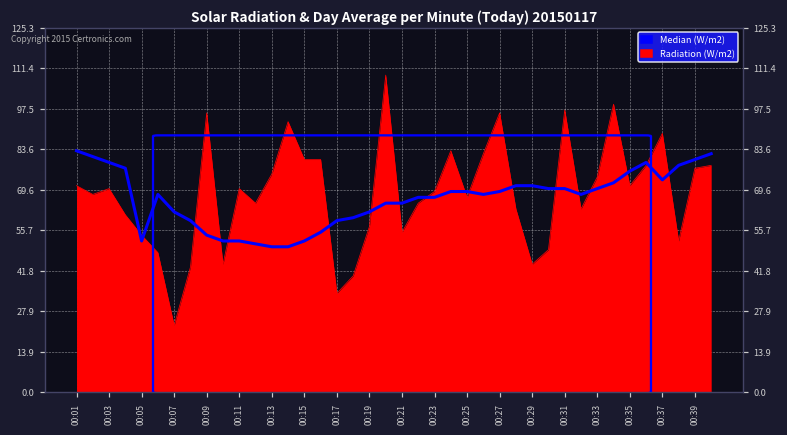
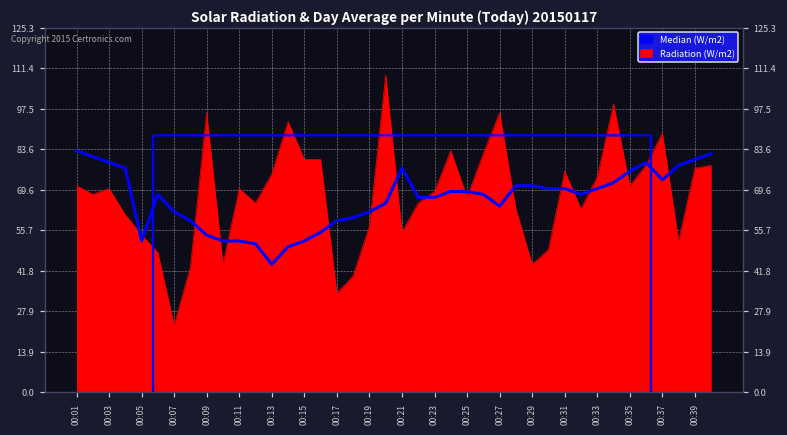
Median (W/m2), 00:13: 50 -> 44
Median (W/m2), 00:21: 65 -> 77
Median (W/m2), 00:27: 69 -> 64
Radiation (W/m2), 00:31: 97 -> 76
